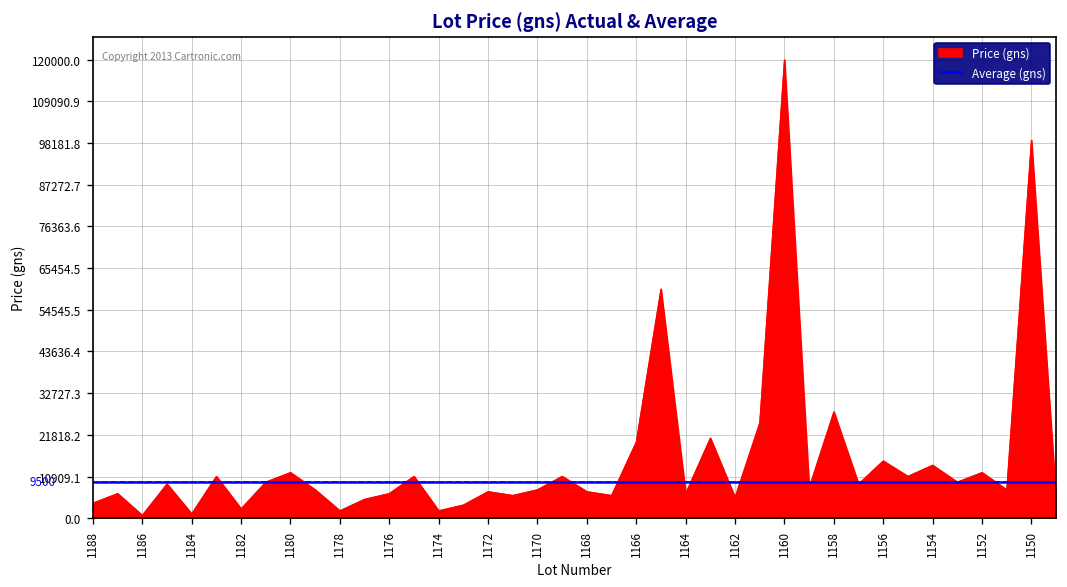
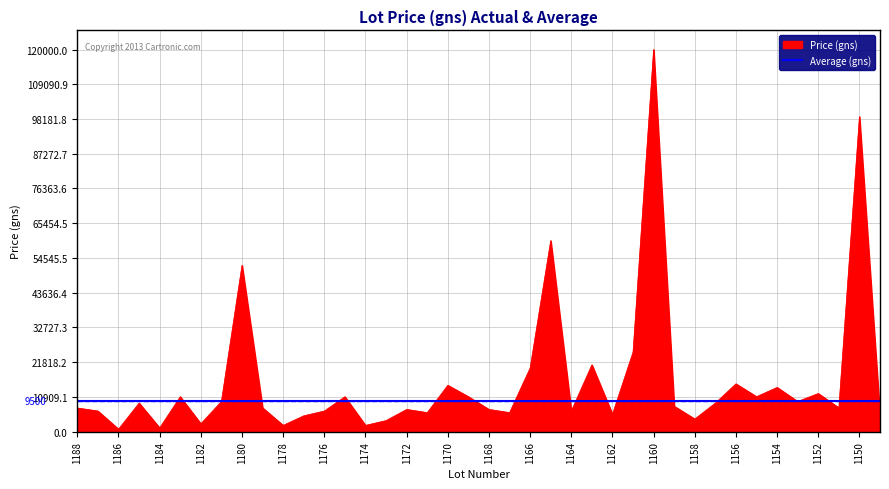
Price (gns), 1188: 4000 -> 7000
Price (gns), 1180: 12000 -> 52000
Price (gns), 1170: 8000 -> 15000
Price (gns), 1158: 28000 -> 4000
